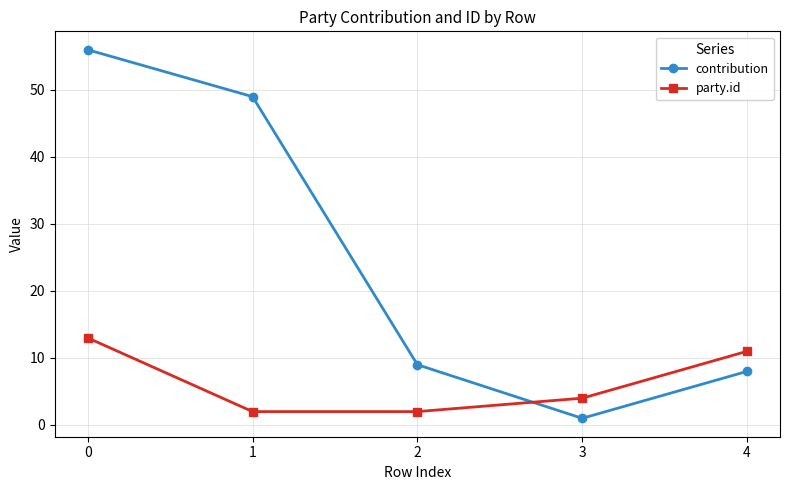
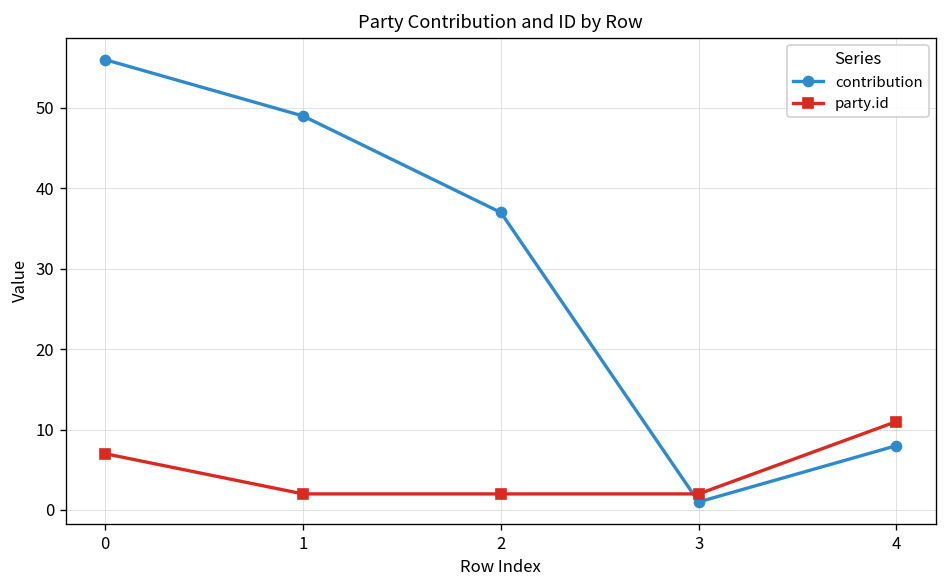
party.id, 0: 13 -> 7
contribution, 2: 9 -> 37
party.id, 3: 4 -> 2
